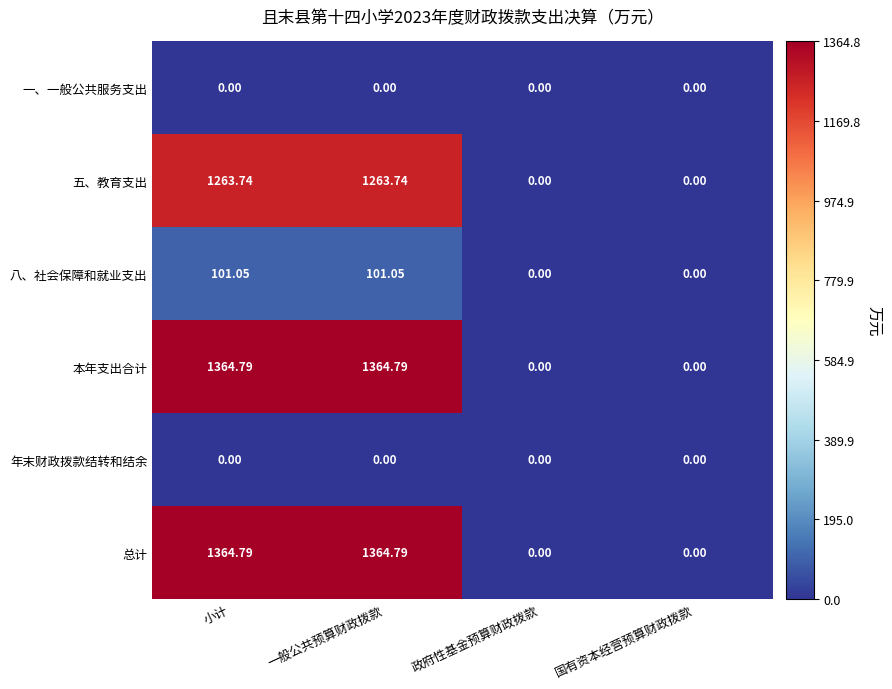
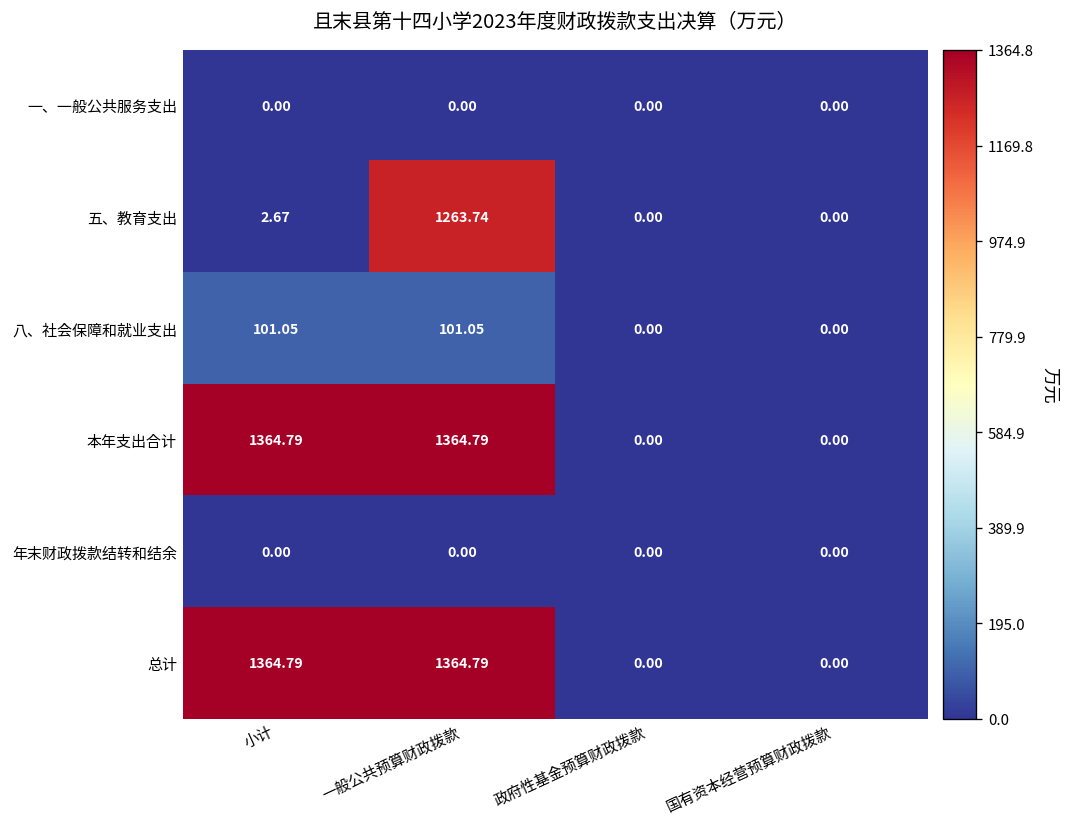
五、教育支出, 小计: 1263.74 -> 2.67
